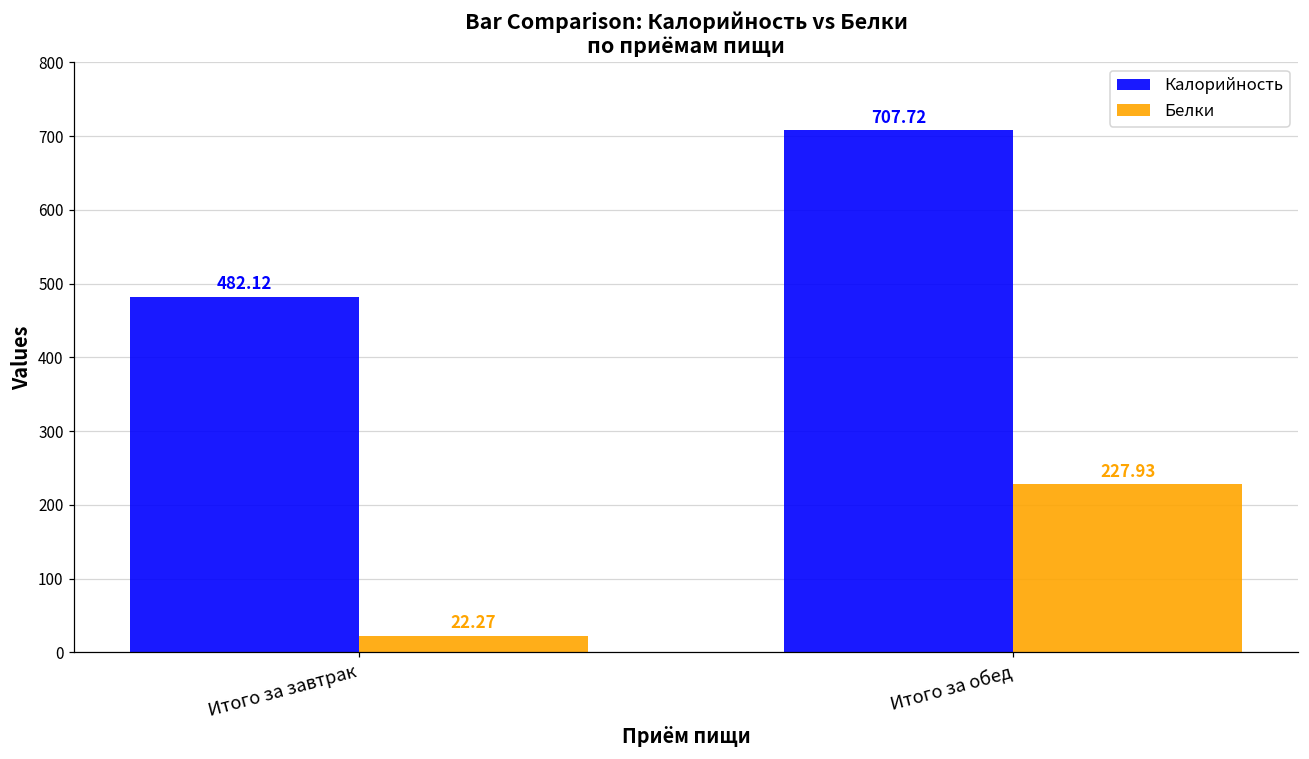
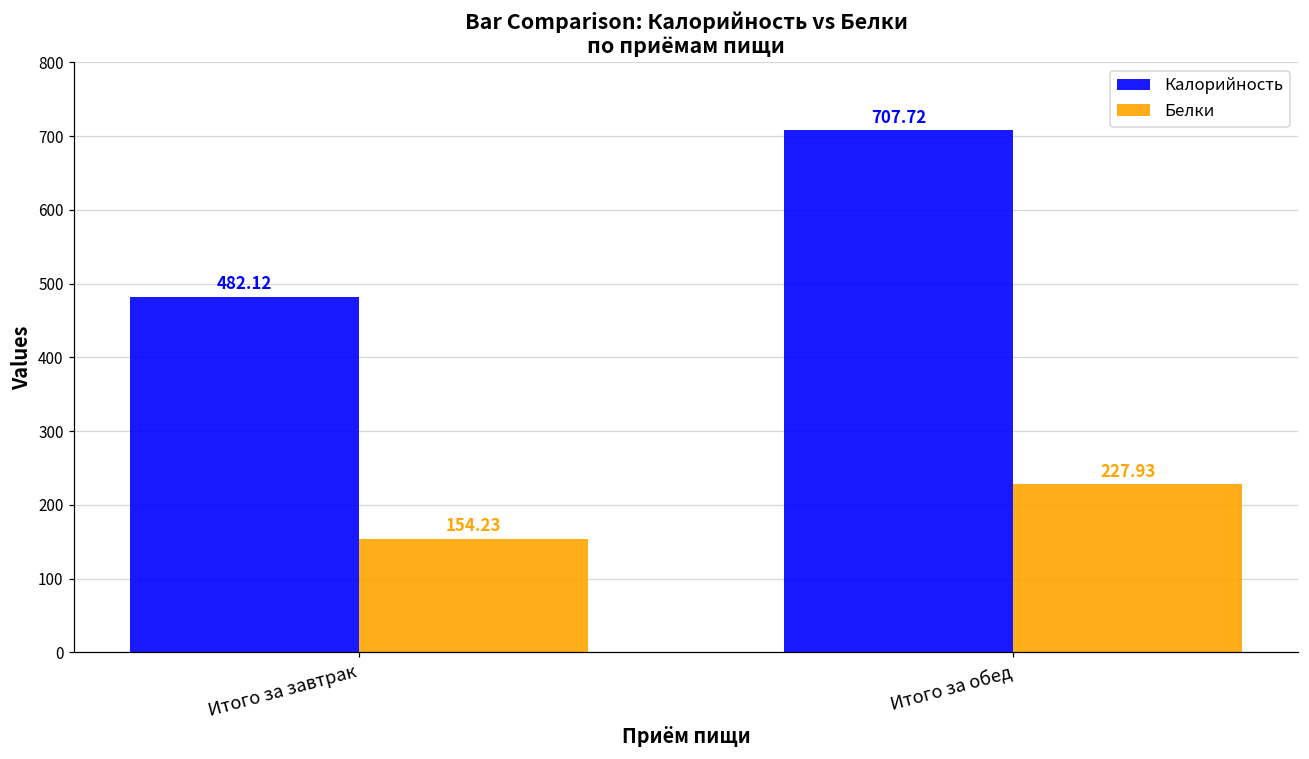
Белки, Итого за завтрак: 22.27 -> 154.23
